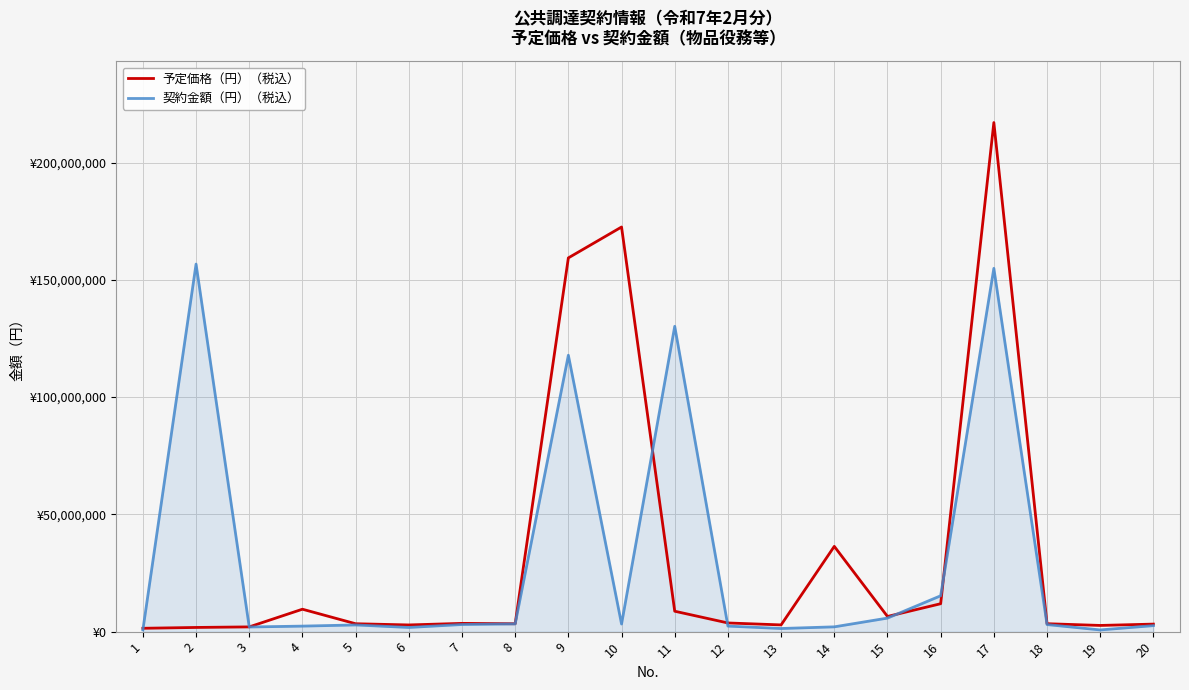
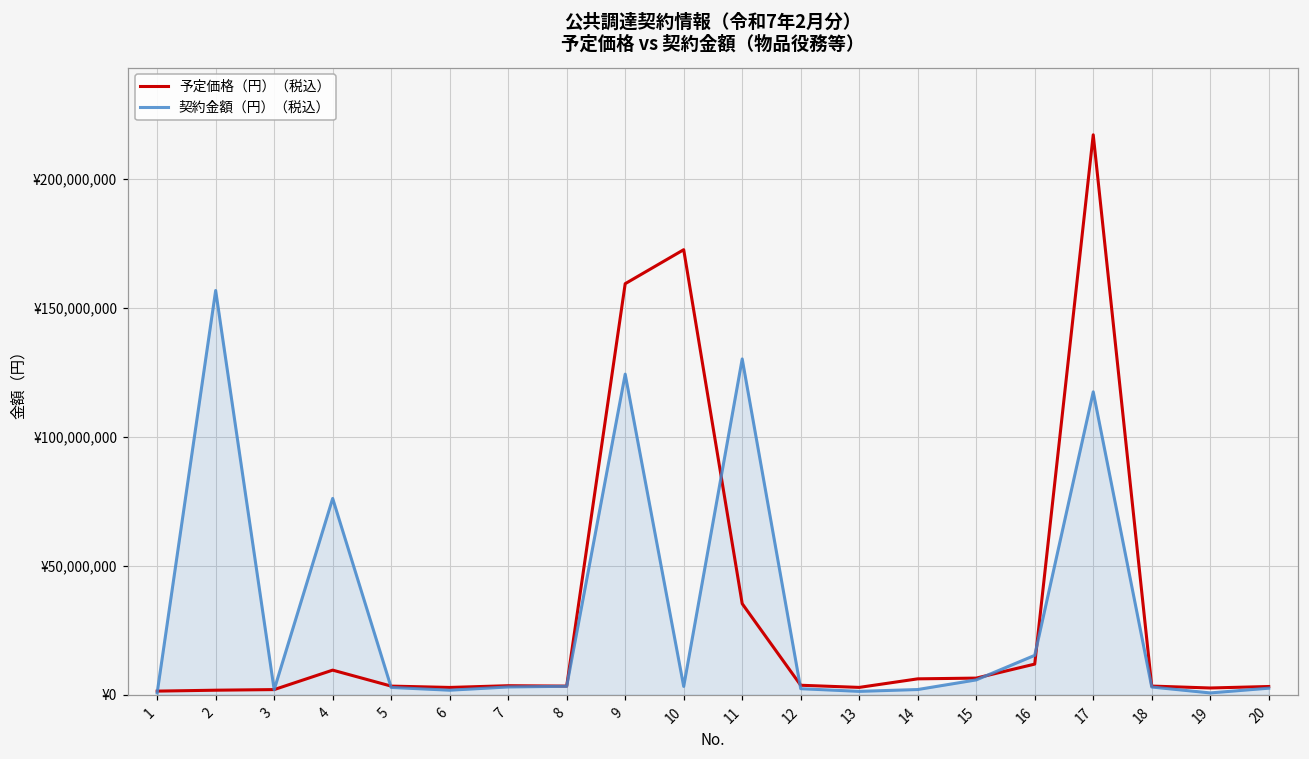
契約金額（円）（税込）, 4: ¥2,000,000 -> ¥76,000,000
契約金額（円）（税込）, 9: ¥118,000,000 -> ¥124,000,000
予定価格（円）（税込）, 11: ¥9,000,000 -> ¥35,000,000
予定価格（円）（税込）, 14: ¥36,000,000 -> ¥6,000,000
契約金額（円）（税込）, 17: ¥155,000,000 -> ¥117,000,000
